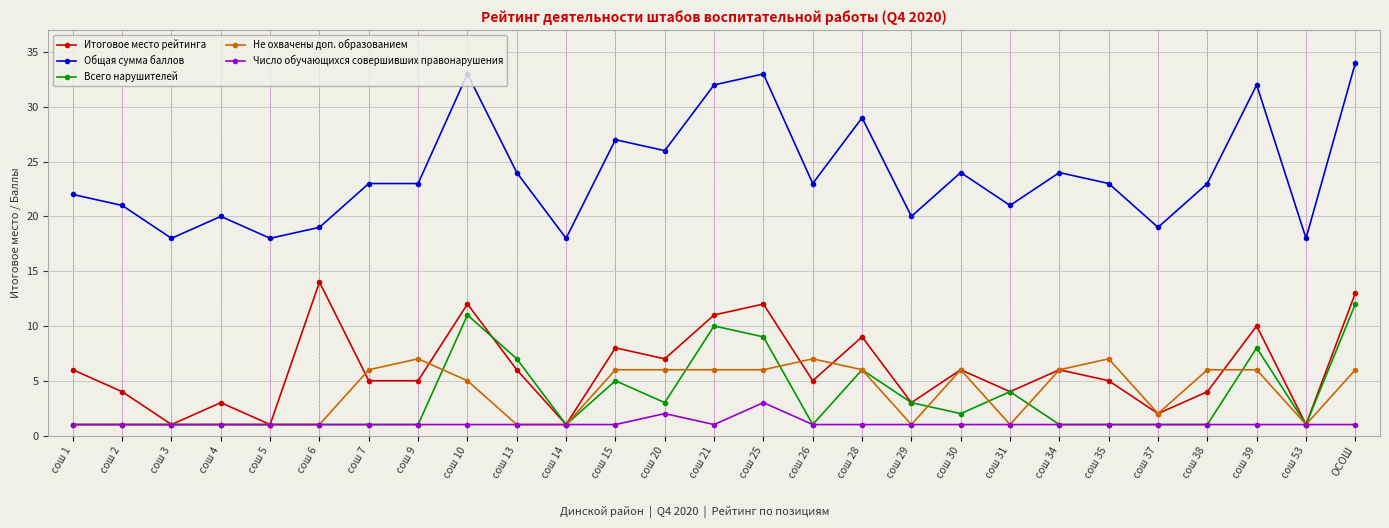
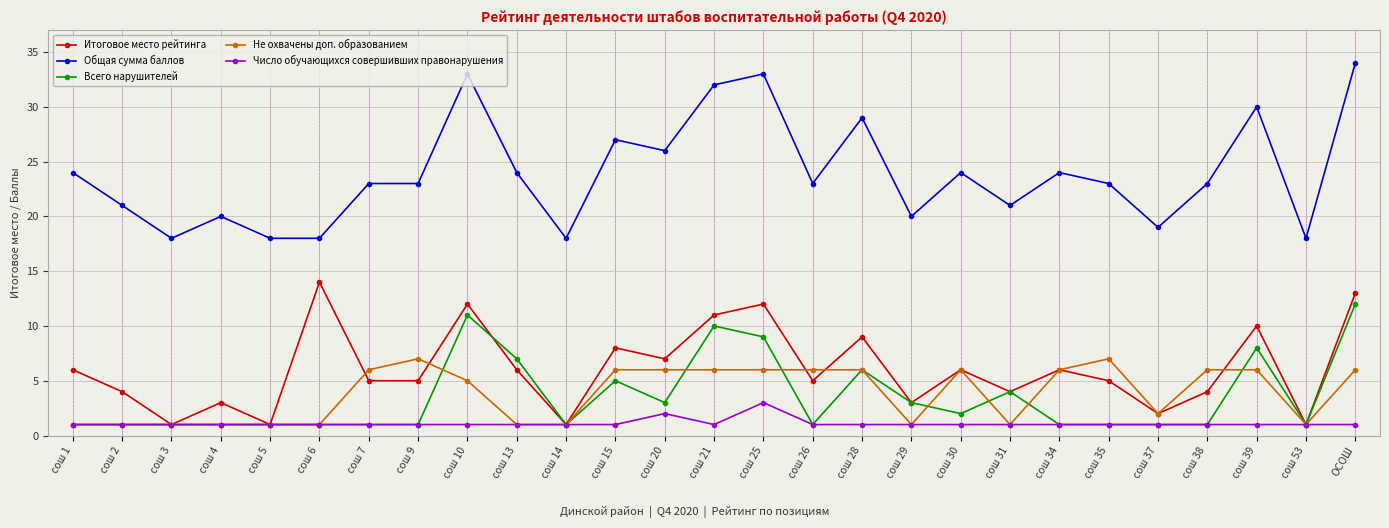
Общая сумма баллов, сош 1: 22 -> 24
Общая сумма баллов, сош 6: 19 -> 18
Не охвачены доп. образованием, сош 26: 7 -> 6
Общая сумма баллов, сош 39: 32 -> 30
